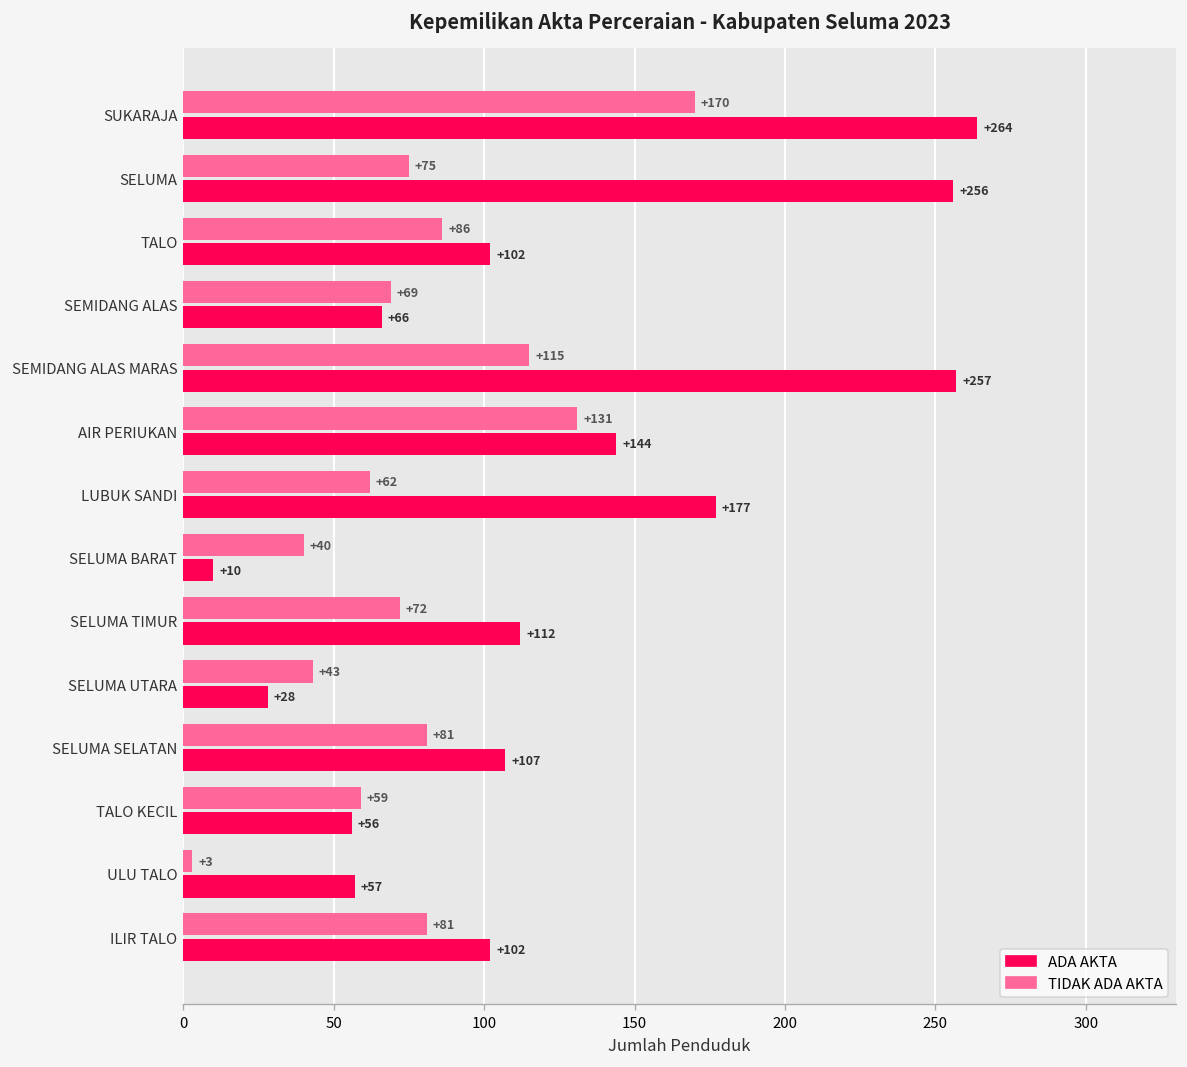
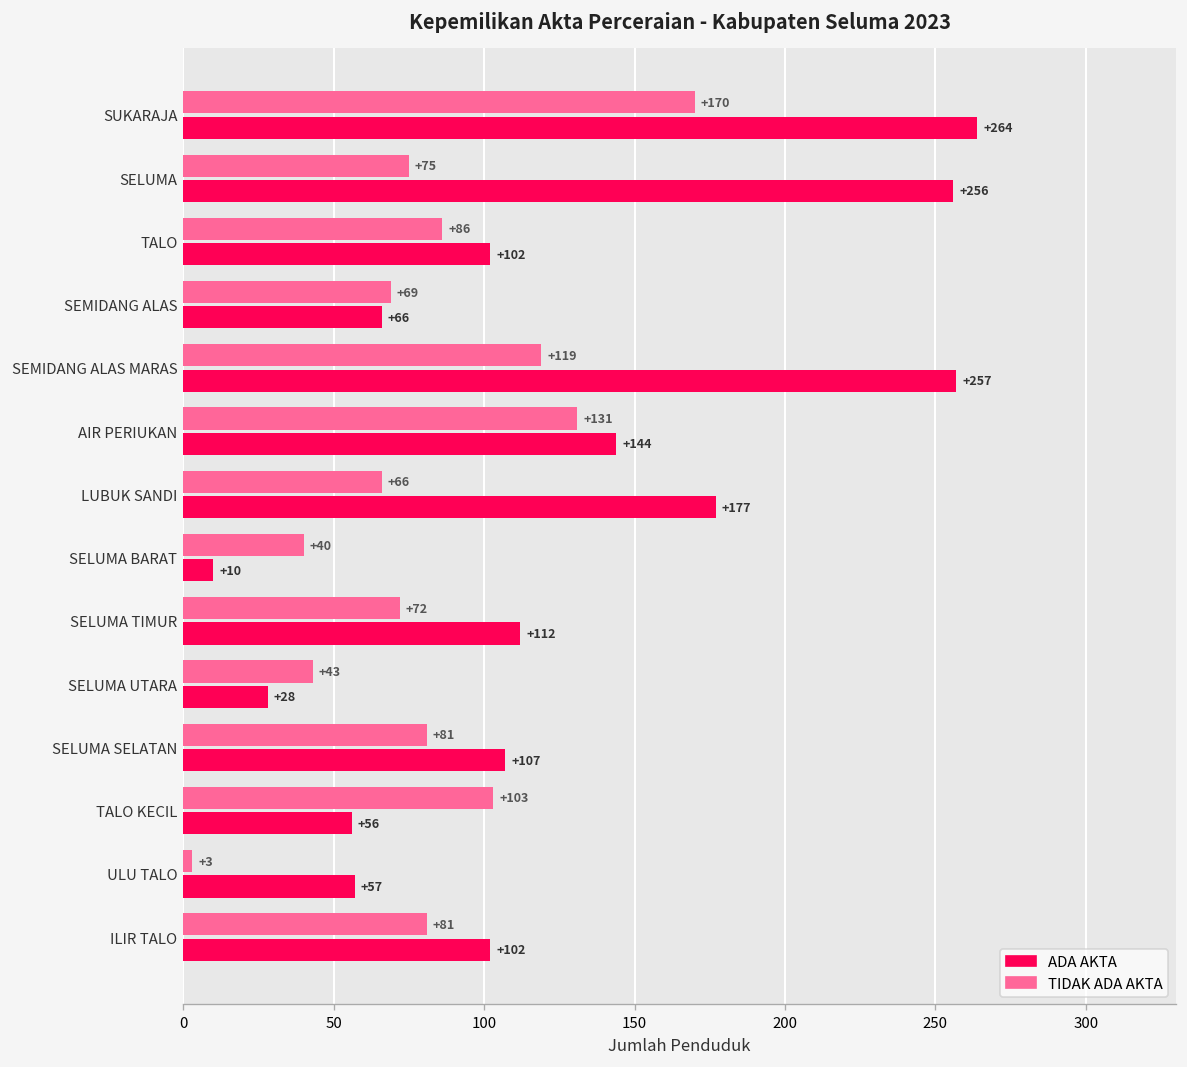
TIDAK ADA AKTA, SEMIDANG ALAS MARAS: +115 -> +119
TIDAK ADA AKTA, LUBUK SANDI: +62 -> +66
TIDAK ADA AKTA, TALO KECIL: +59 -> +103
